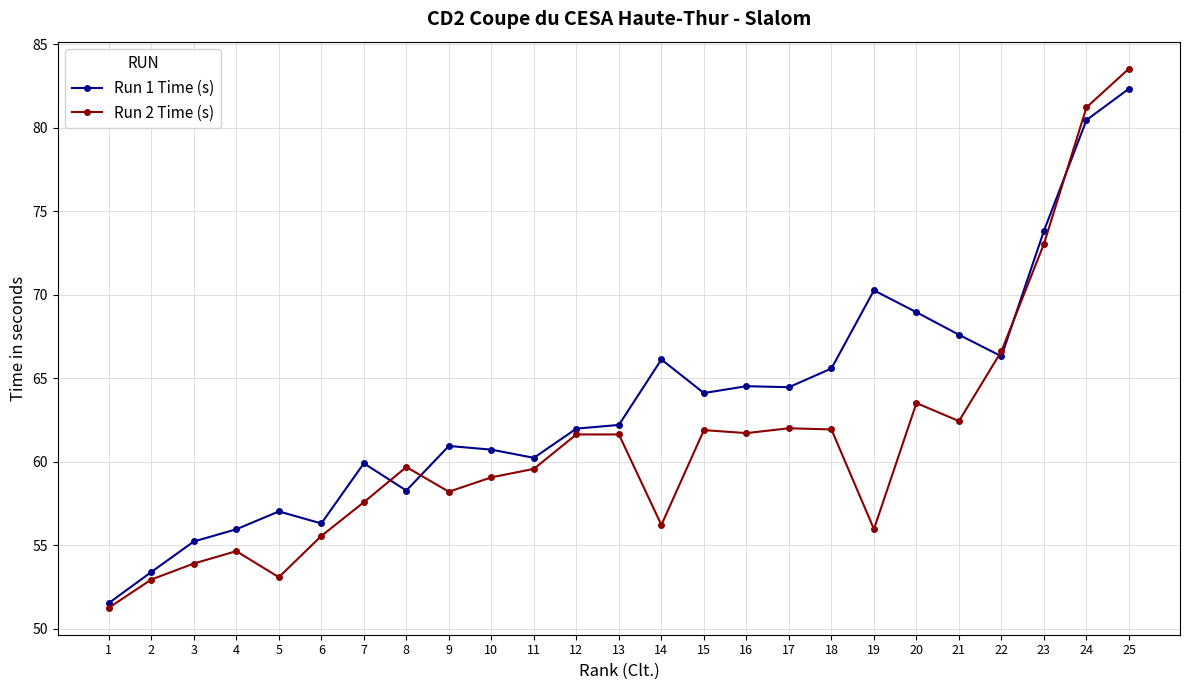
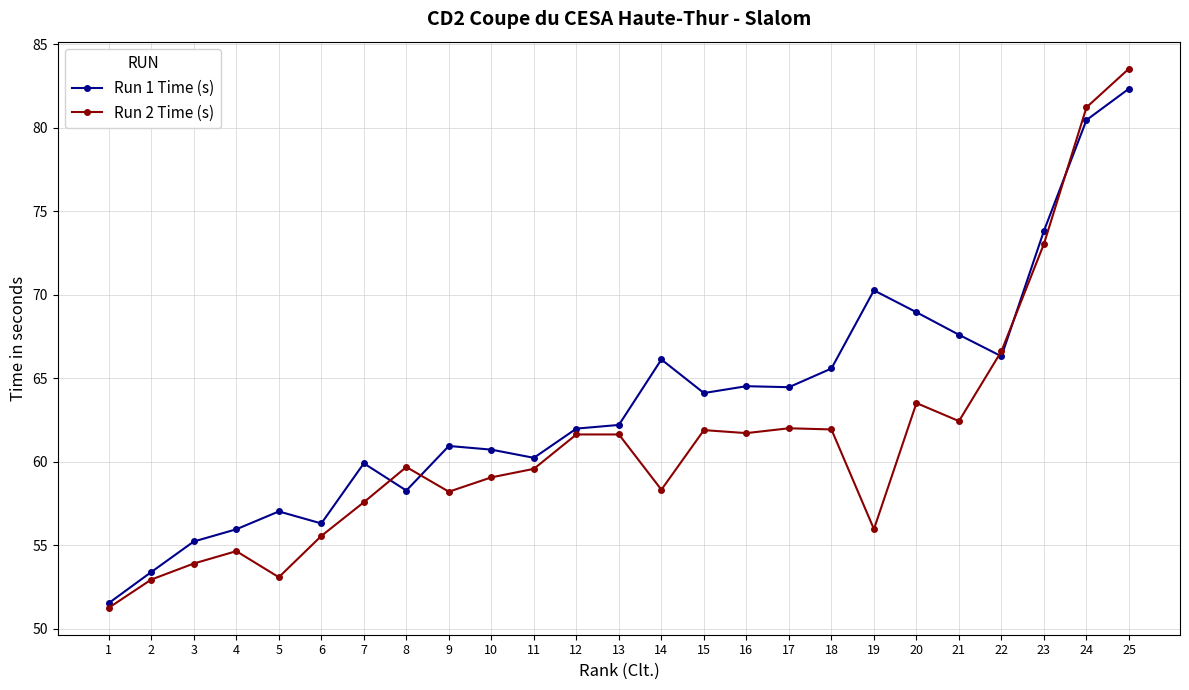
Run 2 Time (s), 14: 56.2 -> 58.3
